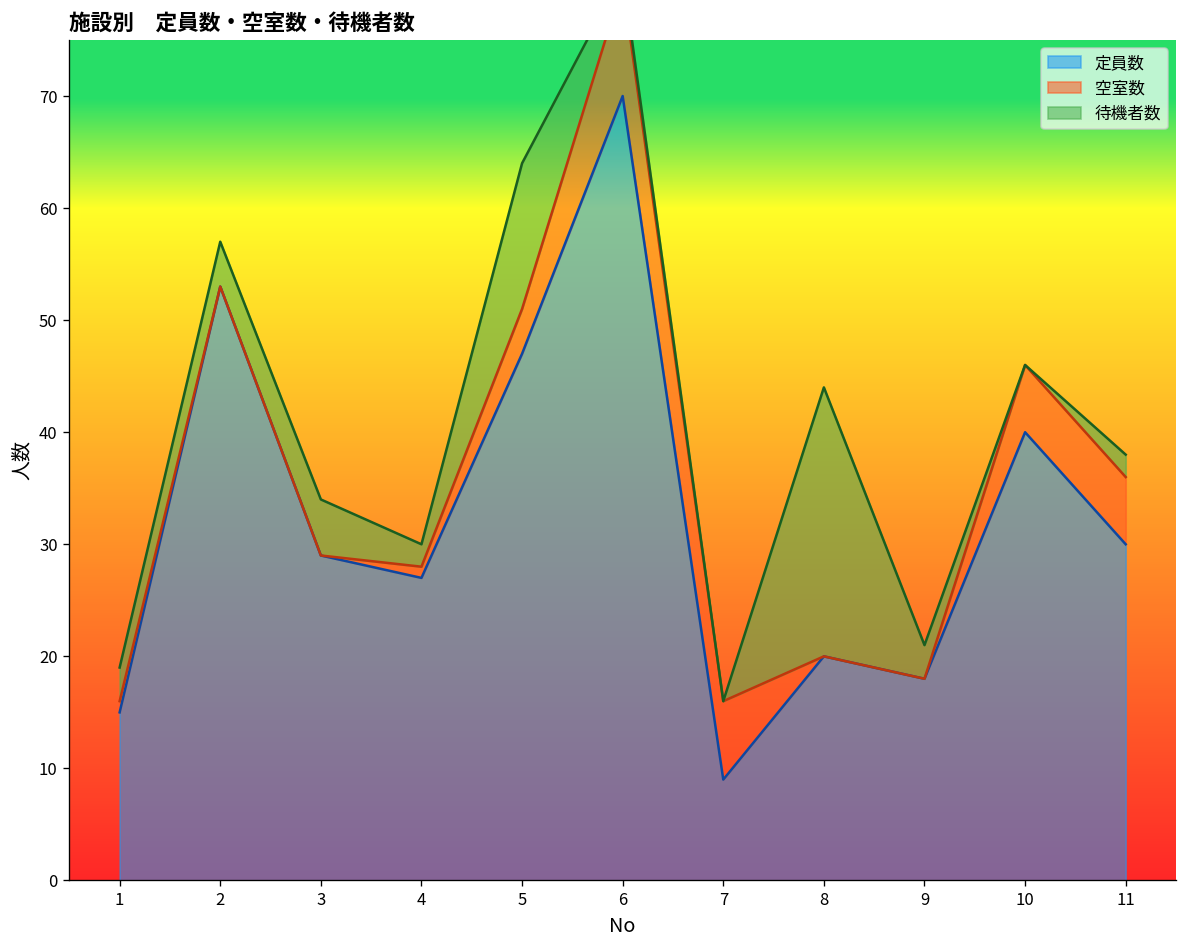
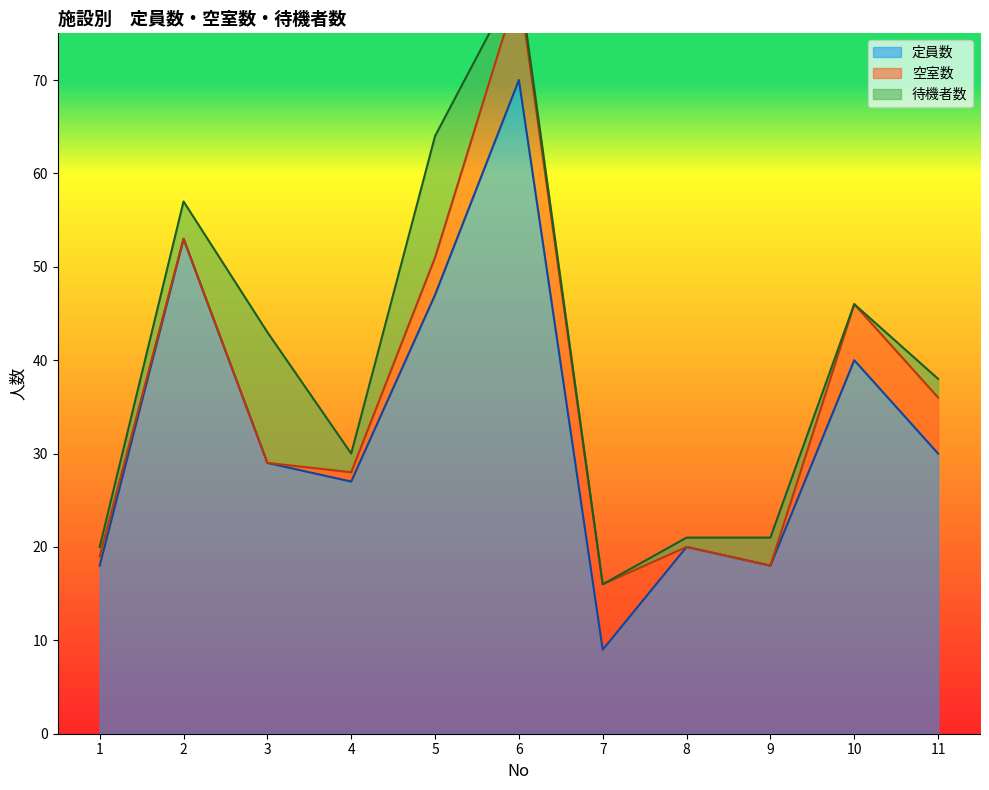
定員数, 1: 15 -> 18
待機者数, 1: 3 -> 1
待機者数, 3: 5 -> 14
待機者数, 8: 24 -> 1
